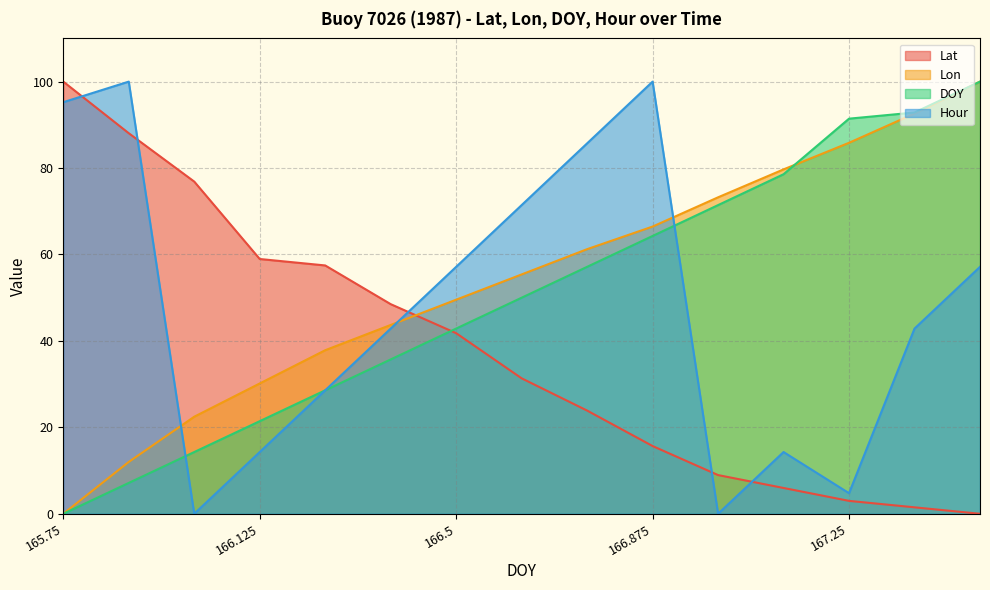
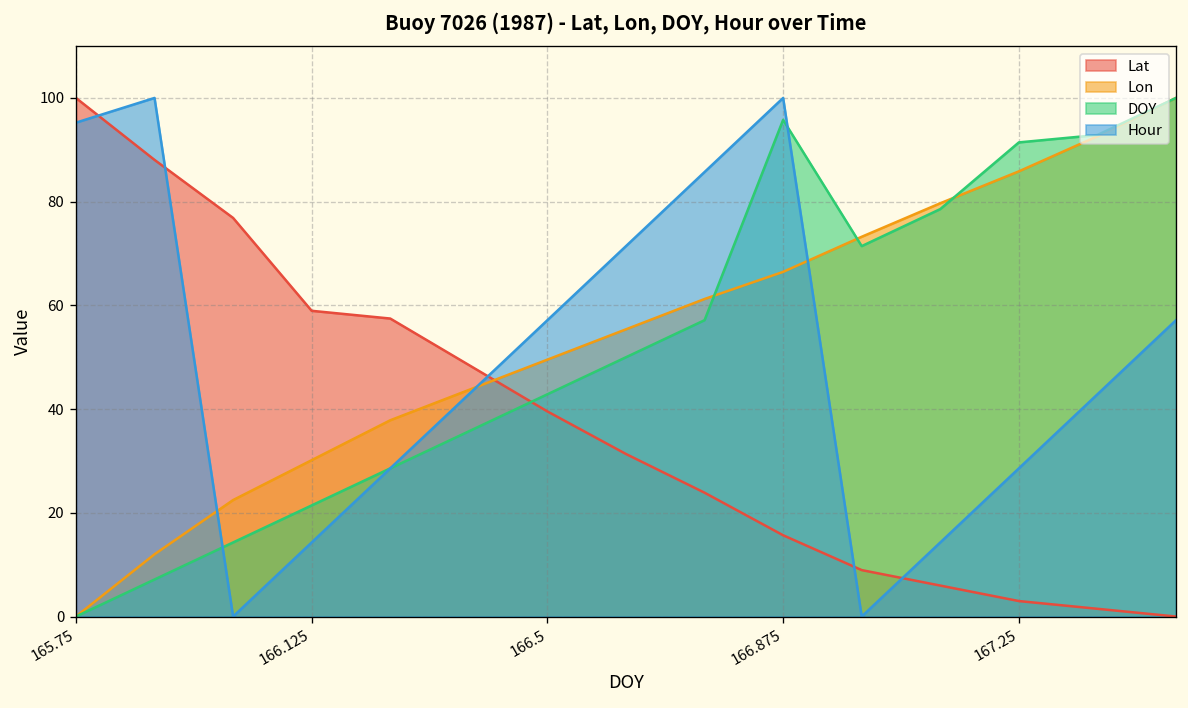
Lat, 166.5: 42 -> 40
DOY, 166.875: 64 -> 96
Hour, 167.25: 5 -> 29
